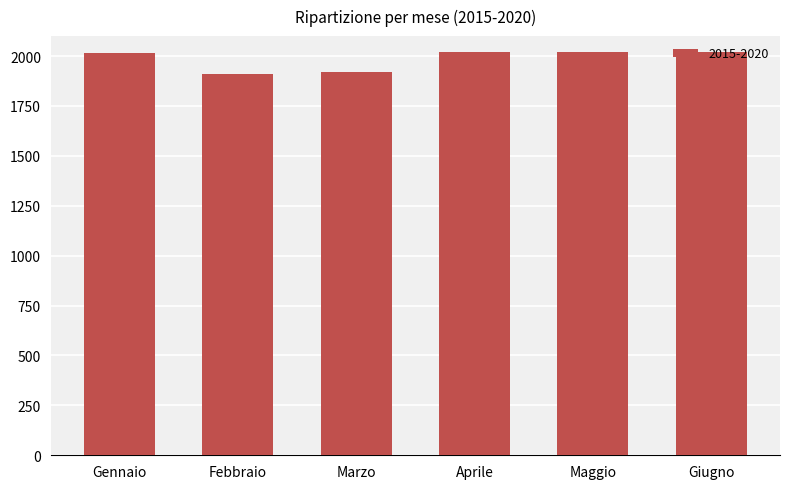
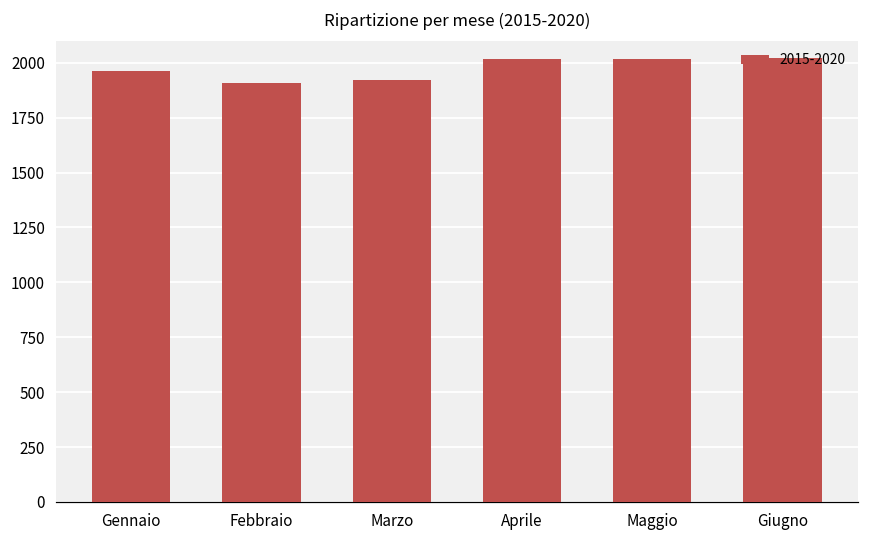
Gennaio: 2020 -> 1960
